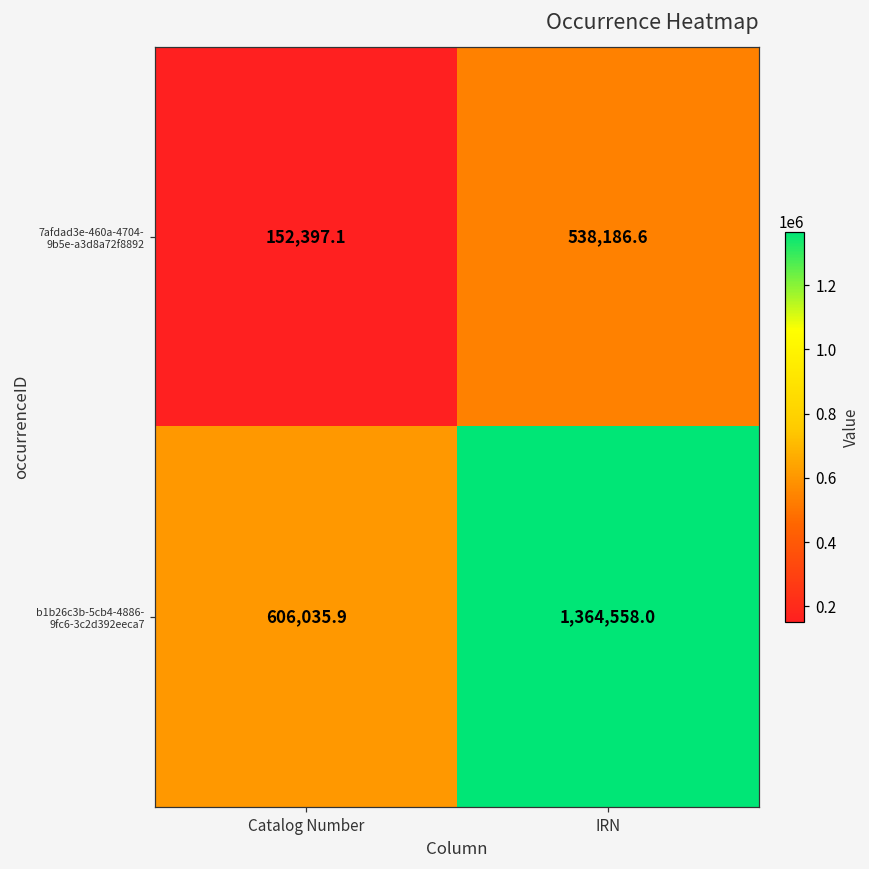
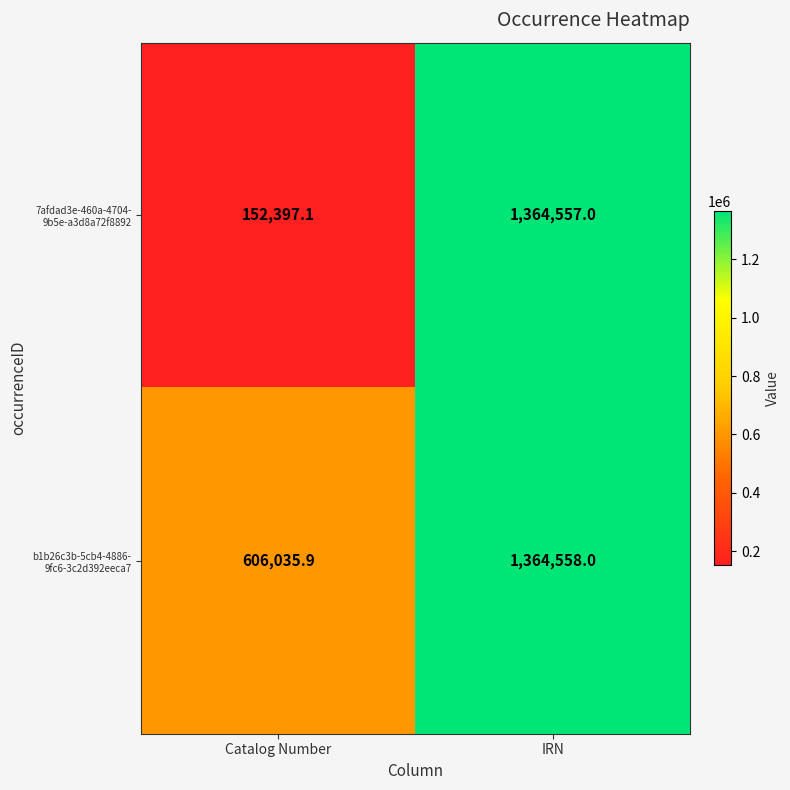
7afdad3e-460a-4704- 9b5e-a3d8a72f8892, IRN: 538,186.6 -> 1,364,557.0
